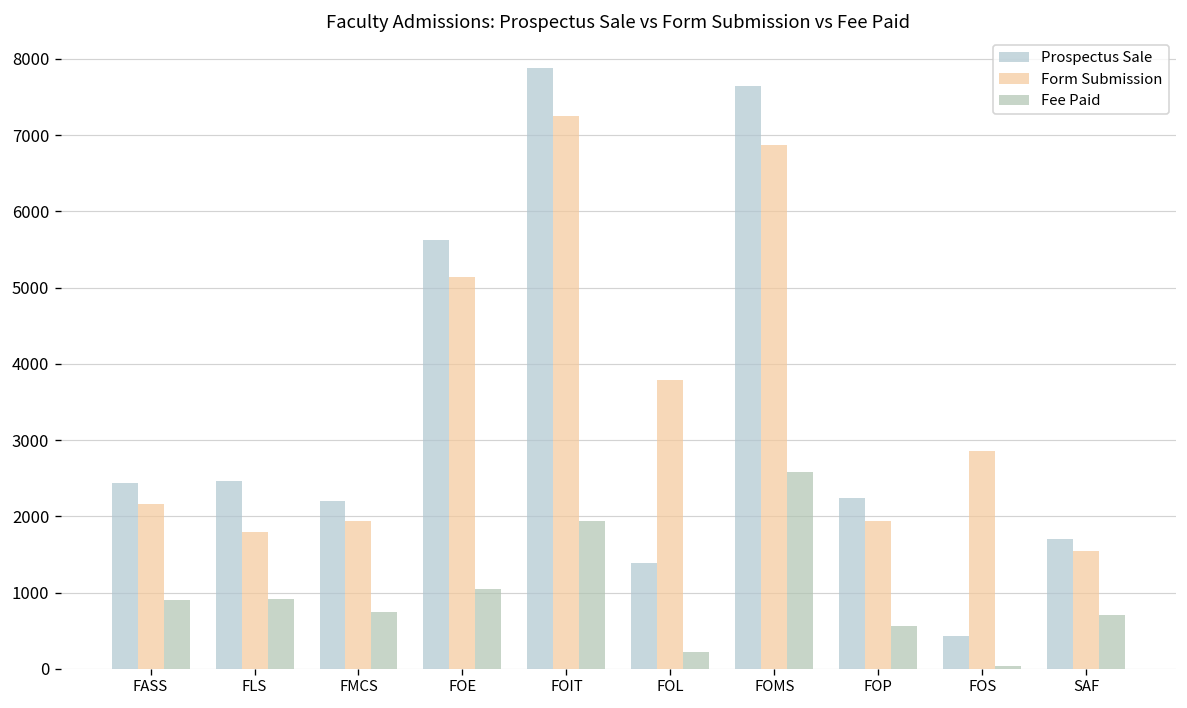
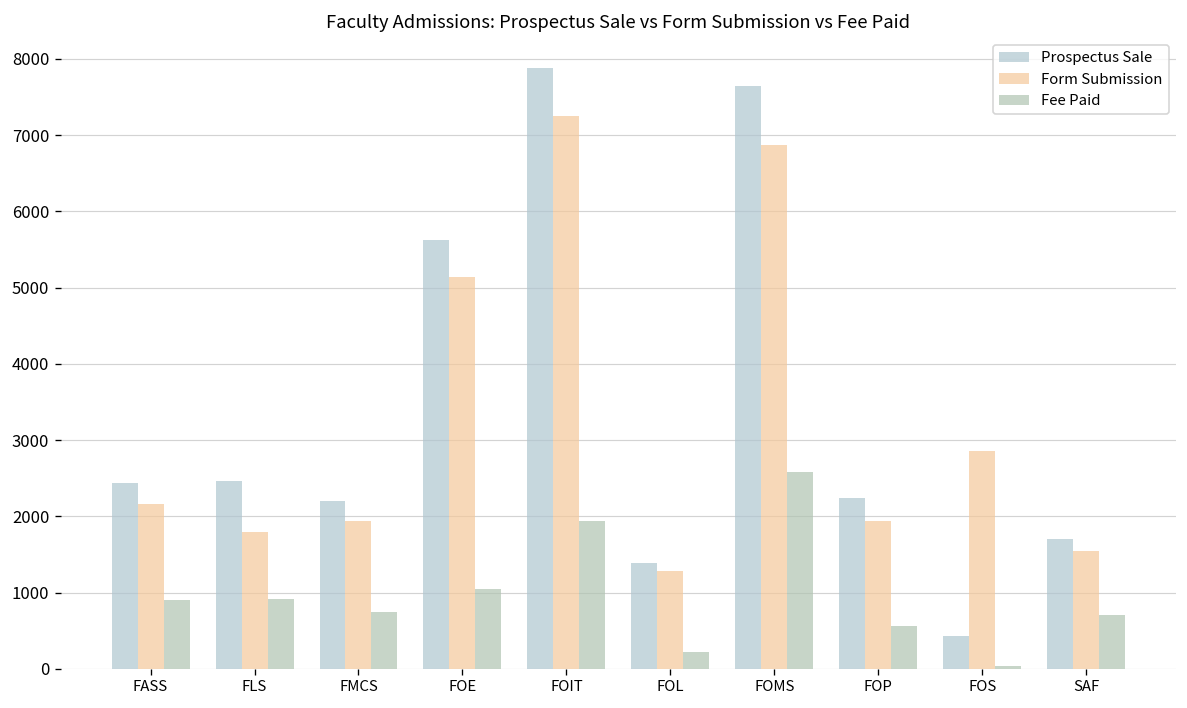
Form Submission, FOL: 3800 -> 1300
